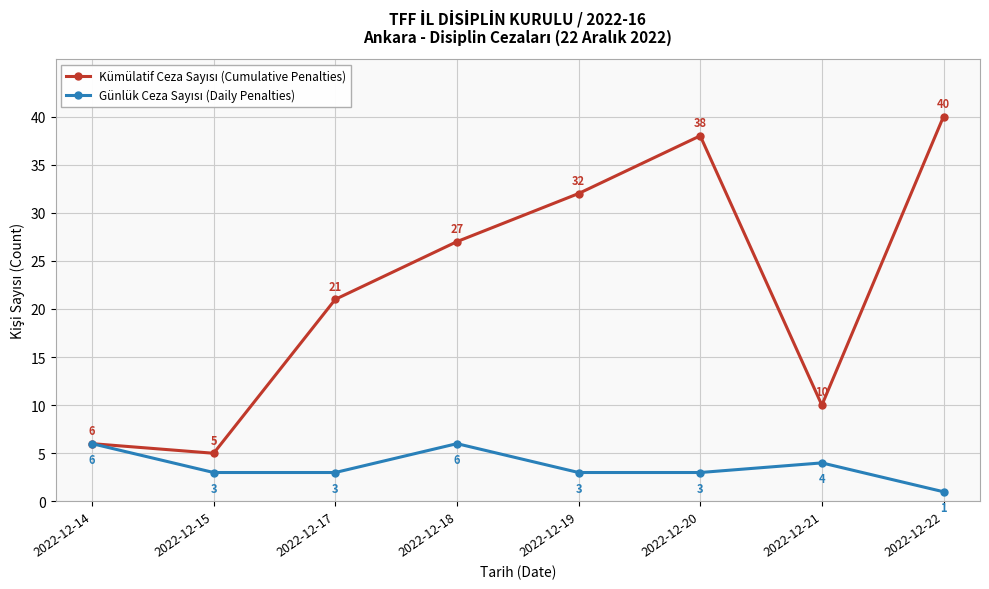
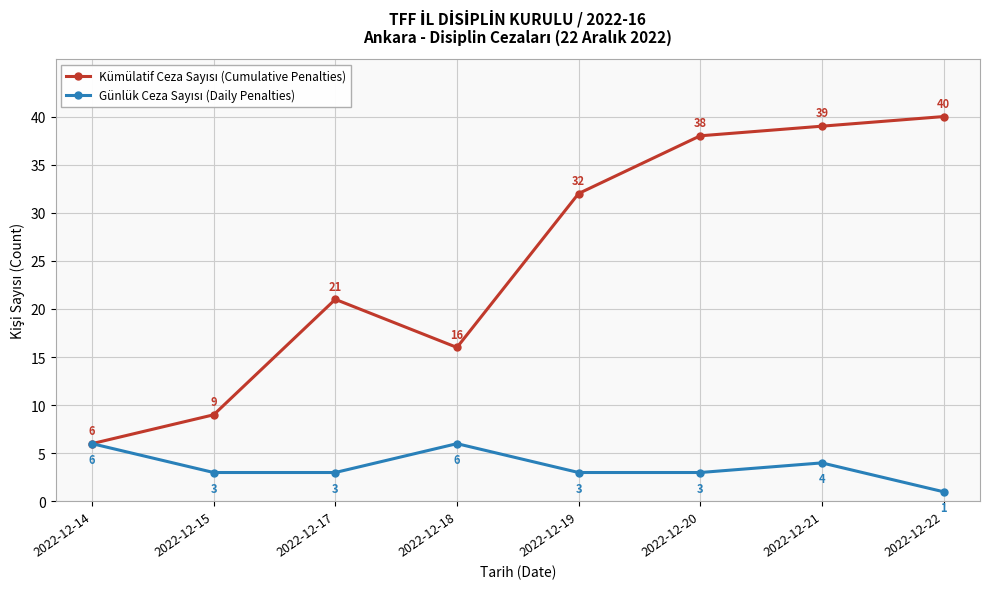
Kümülatif Ceza Sayısı (Cumulative Penalties), 2022-12-15: 5 -> 9
Kümülatif Ceza Sayısı (Cumulative Penalties), 2022-12-18: 27 -> 16
Kümülatif Ceza Sayısı (Cumulative Penalties), 2022-12-21: 10 -> 39
